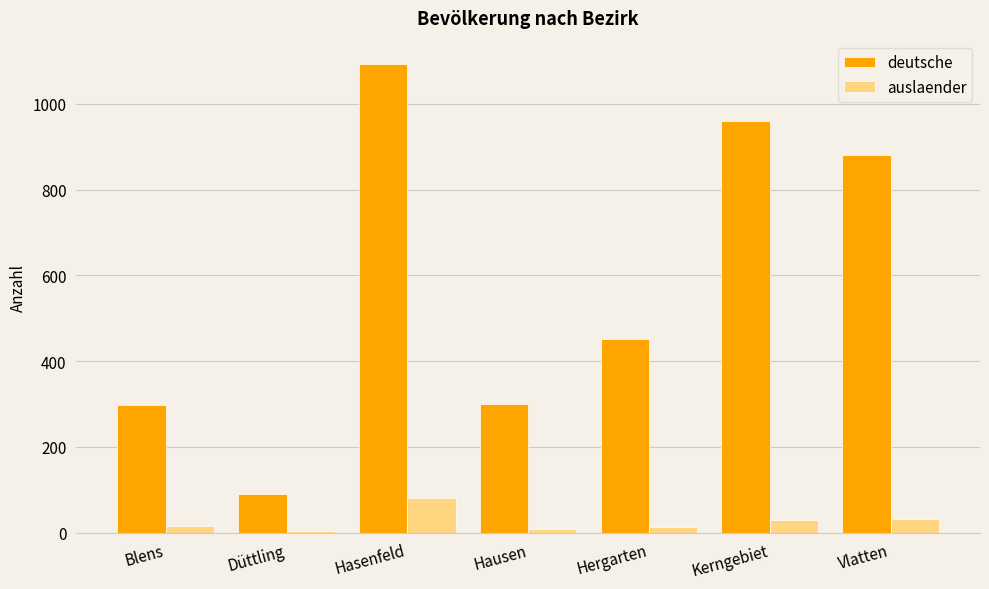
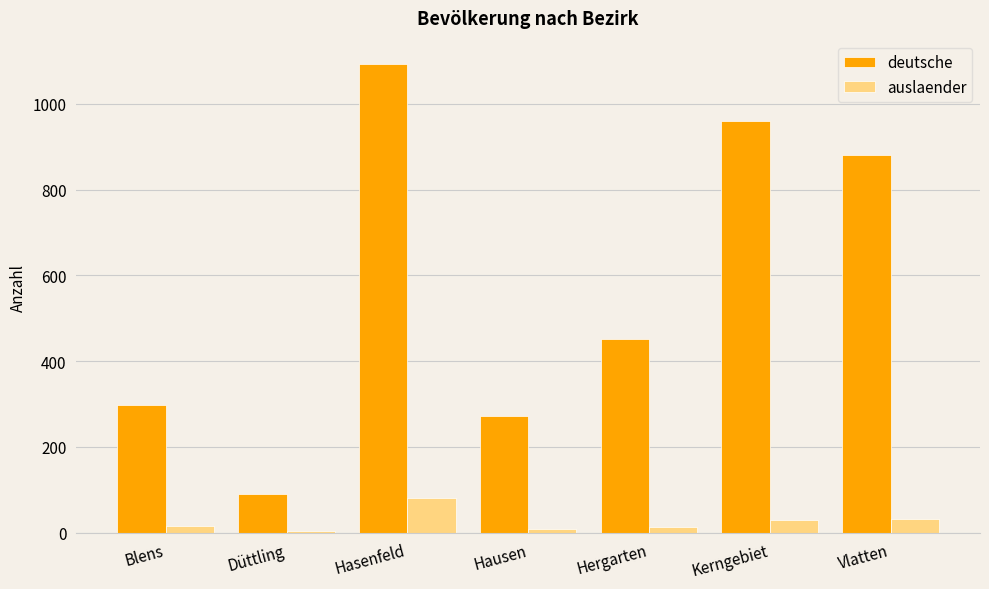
deutsche, Hausen: 300 -> 270
